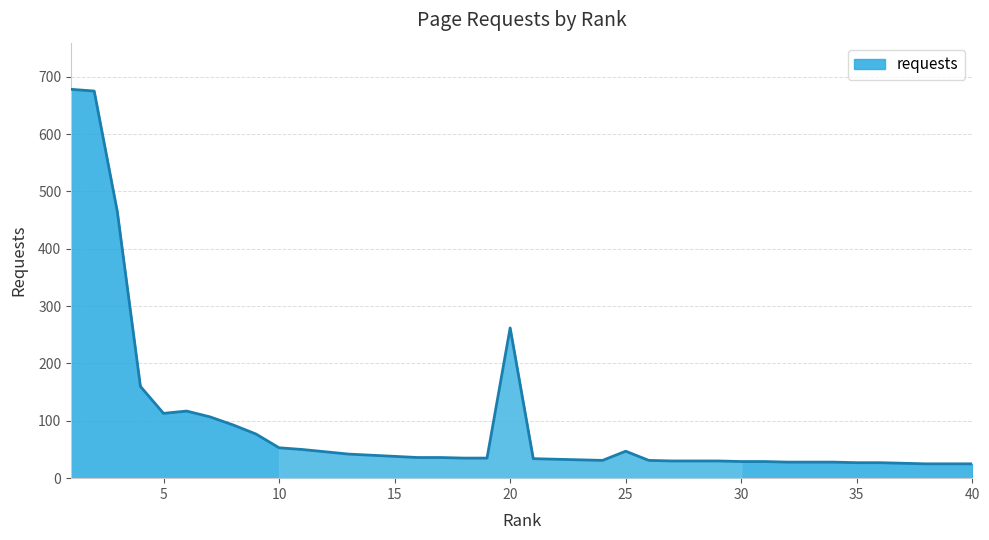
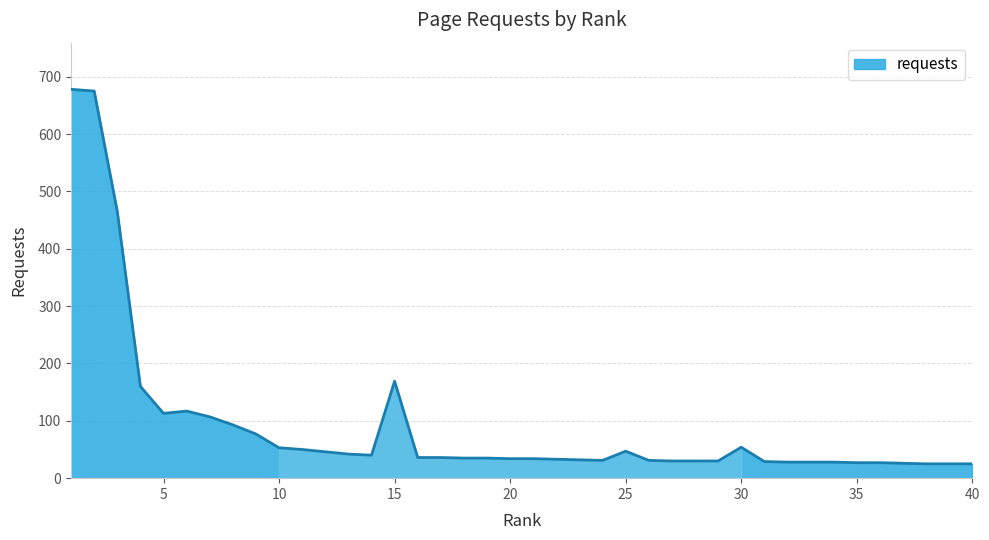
requests, 15: 40 -> 170
requests, 20: 260 -> 30
requests, 30: 30 -> 50
